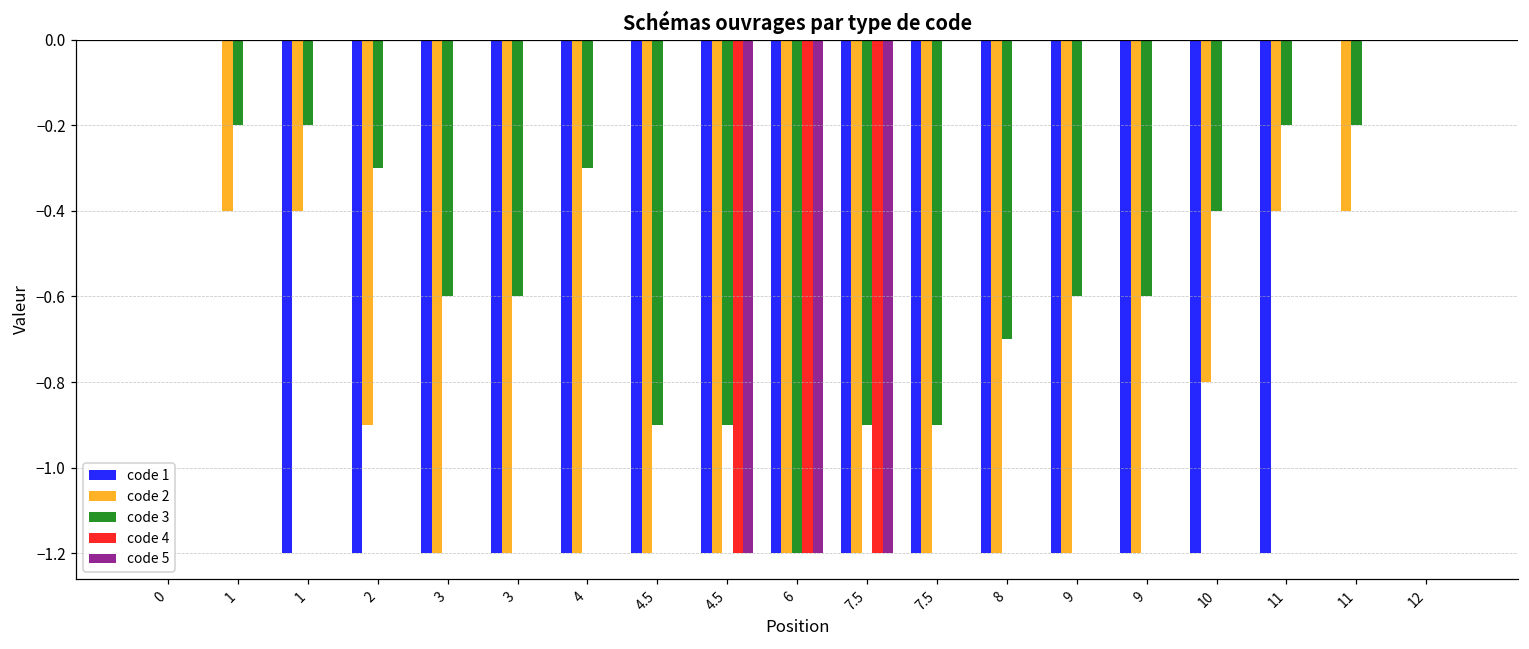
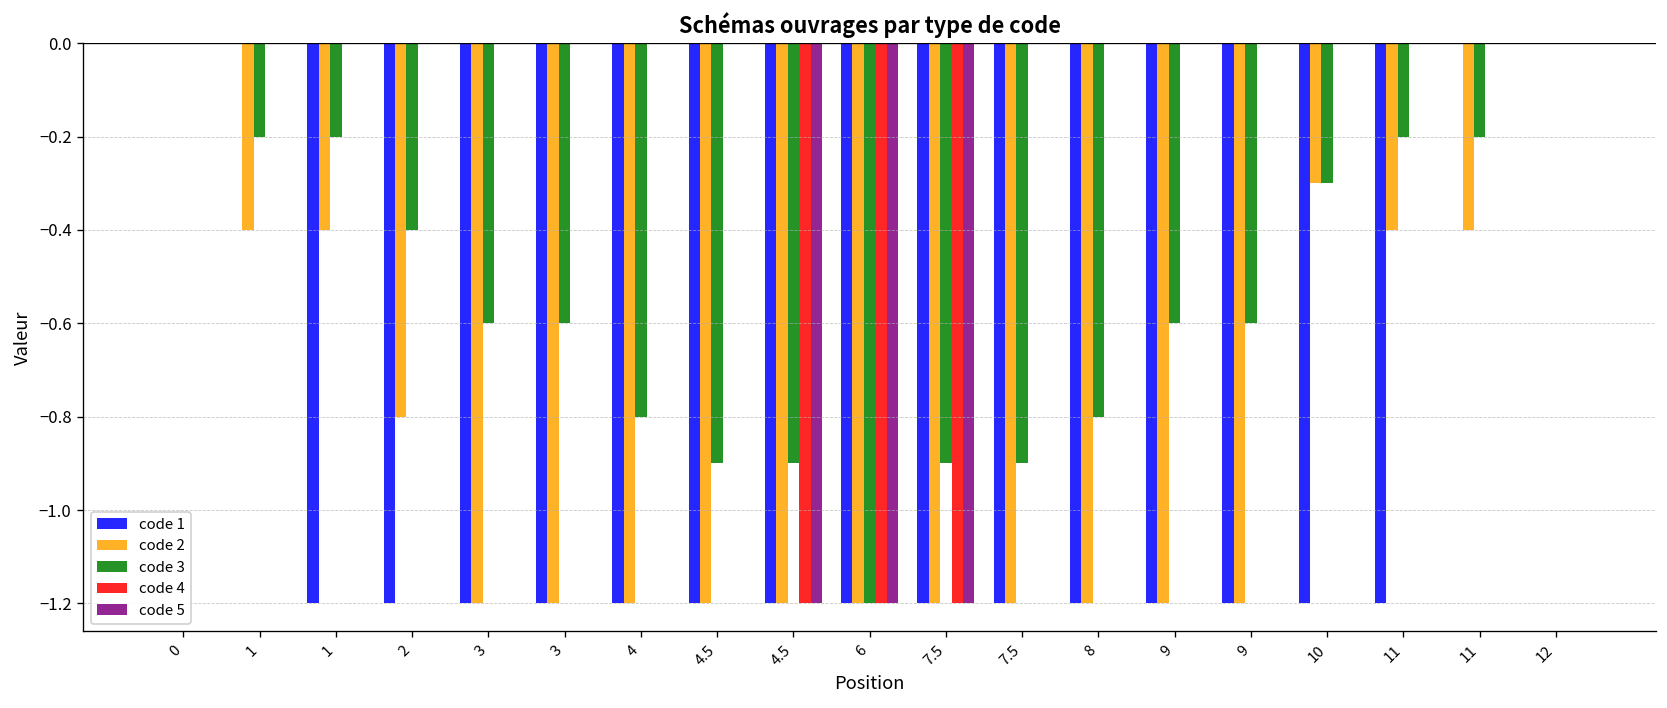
code 2, 2: -0.9 -> -0.8
code 3, 2: -0.3 -> -0.4
code 3, 4: -0.3 -> -0.8
code 3, 8: -0.7 -> -0.8
code 2, 10: -0.8 -> -0.3
code 3, 10: -0.4 -> -0.3
